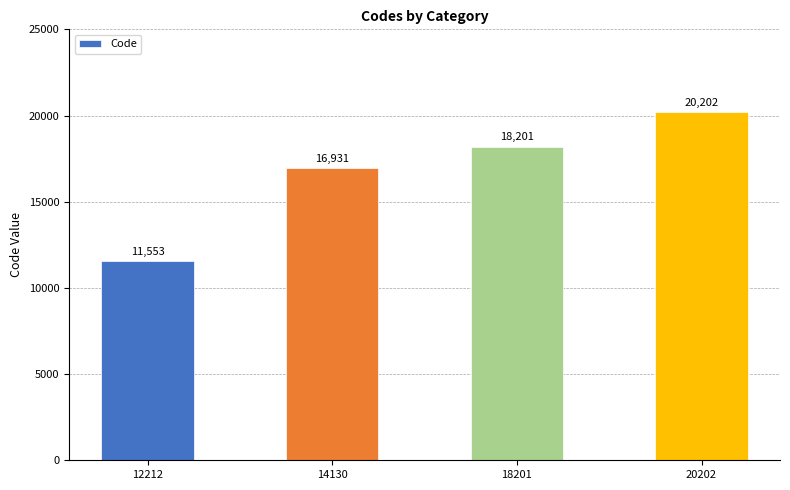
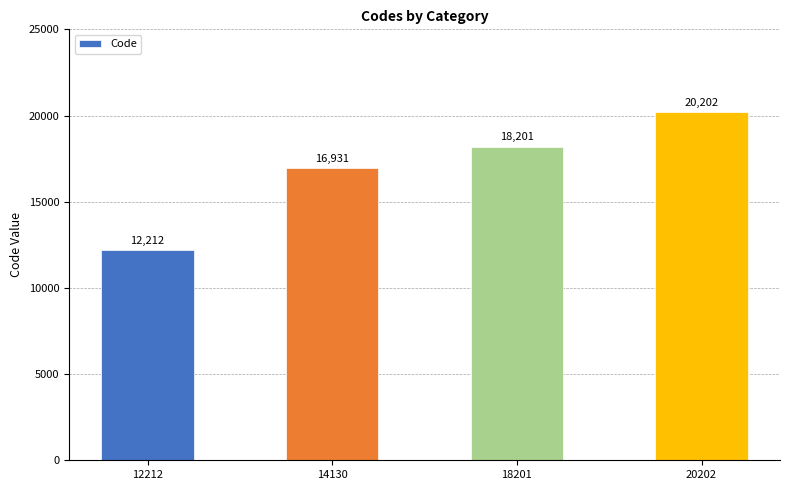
12212: 11,553 -> 12,212
